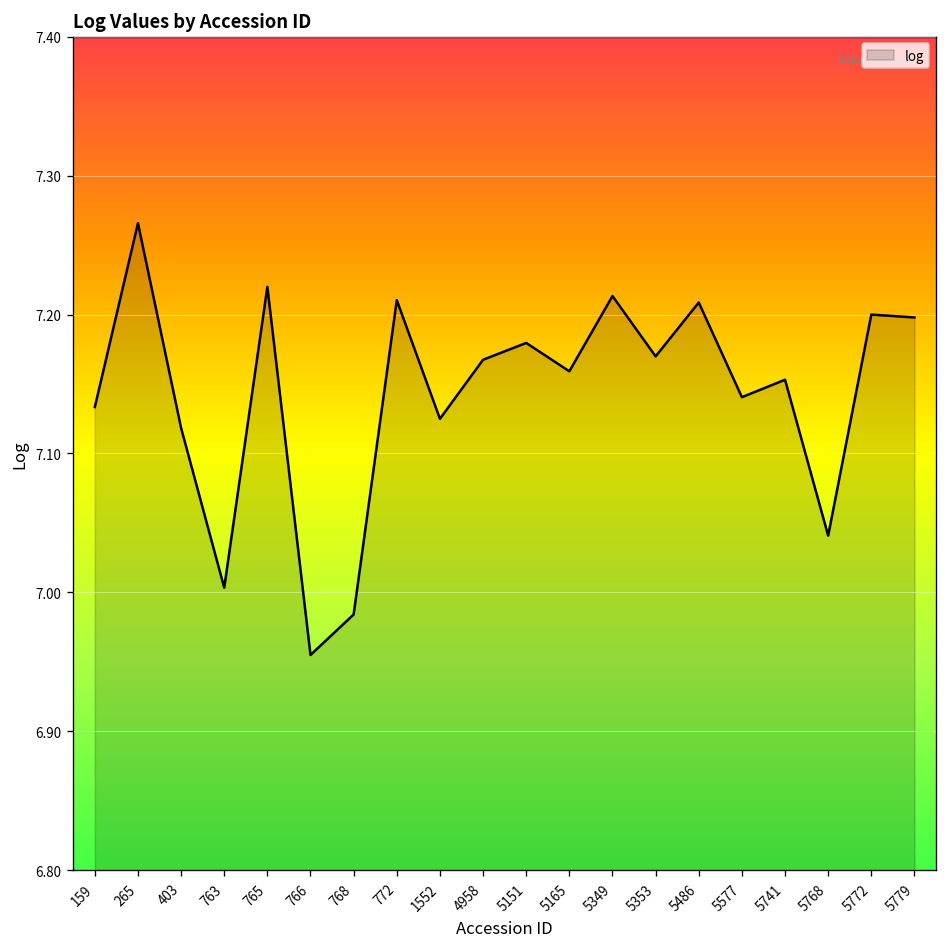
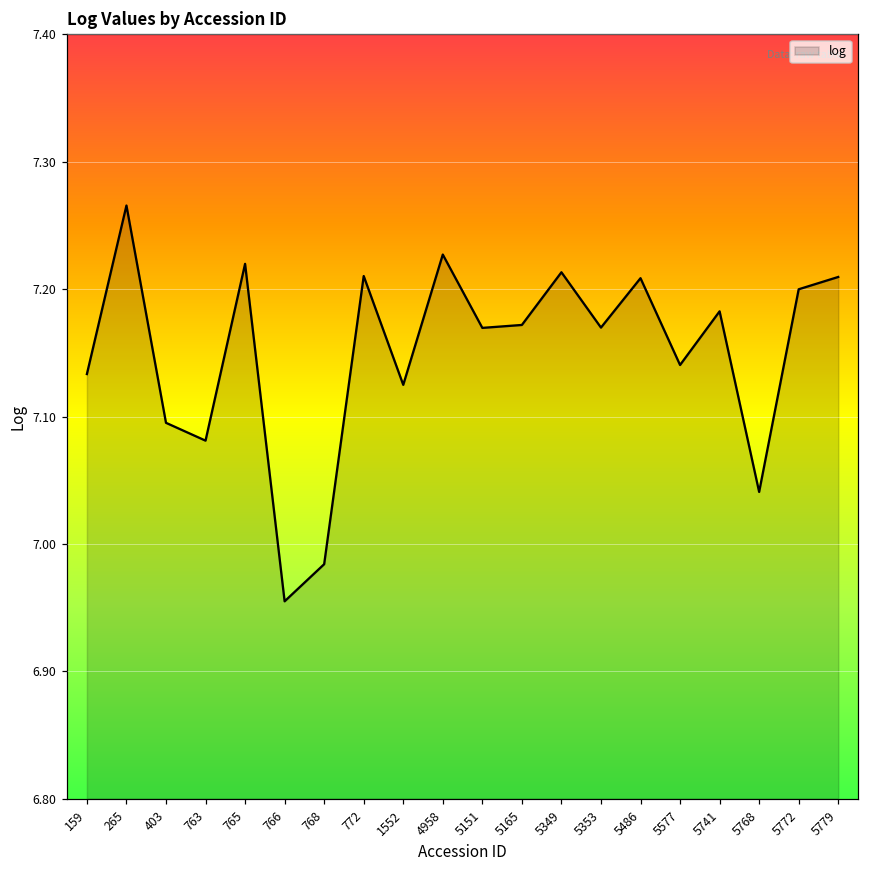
403: 7.118 -> 7.095
763: 7.003 -> 7.081
4958: 7.167 -> 7.227
5151: 7.180 -> 7.170
5165: 7.159 -> 7.172
5741: 7.153 -> 7.183
5779: 7.198 -> 7.210
